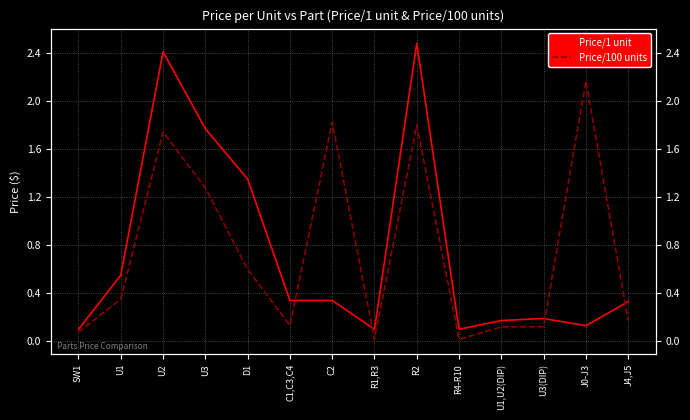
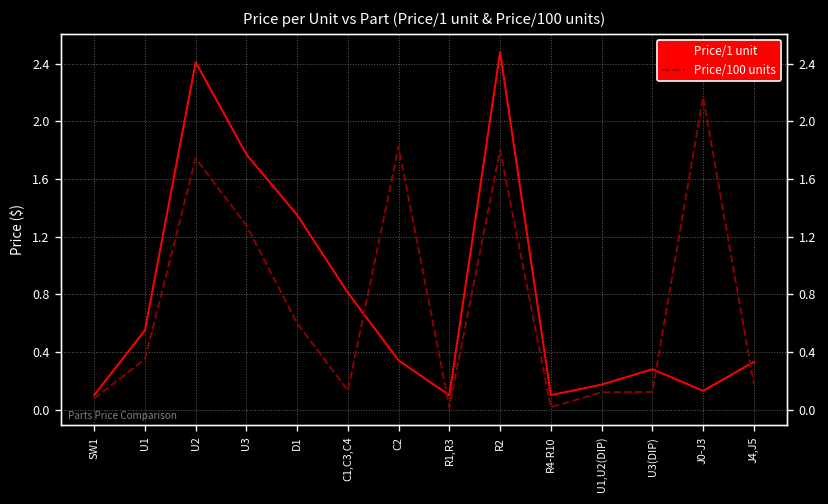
Price/1 unit, C1,C3,C4: 0.34 -> 0.81
Price/1 unit, U3(DIP): 0.19 -> 0.28
